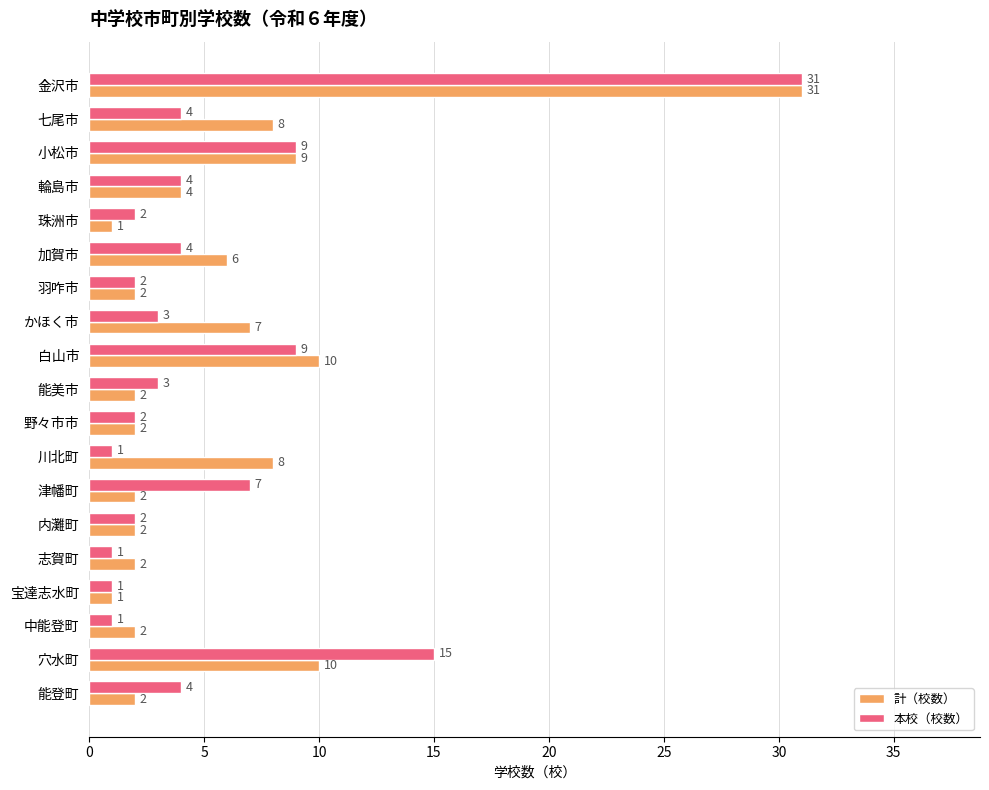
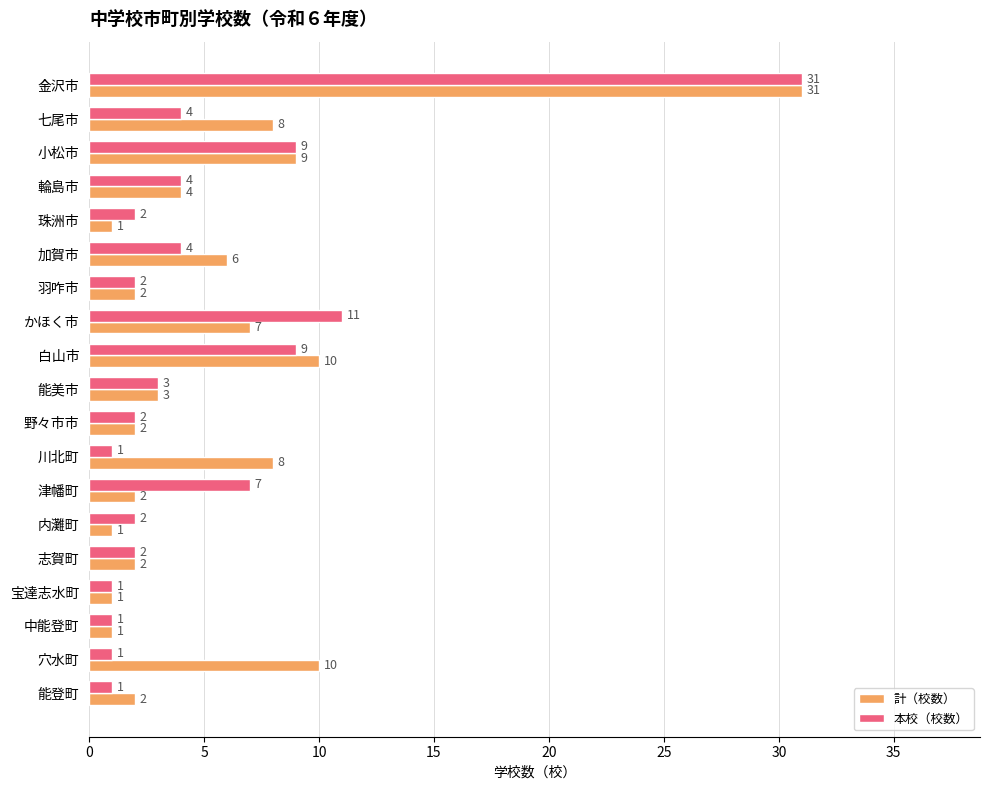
本校（校数）, かほく市: 3 -> 11
計（校数）, 能美市: 2 -> 3
計（校数）, 内灘町: 2 -> 1
本校（校数）, 志賀町: 1 -> 2
計（校数）, 中能登町: 2 -> 1
本校（校数）, 穴水町: 15 -> 1
本校（校数）, 能登町: 4 -> 1
